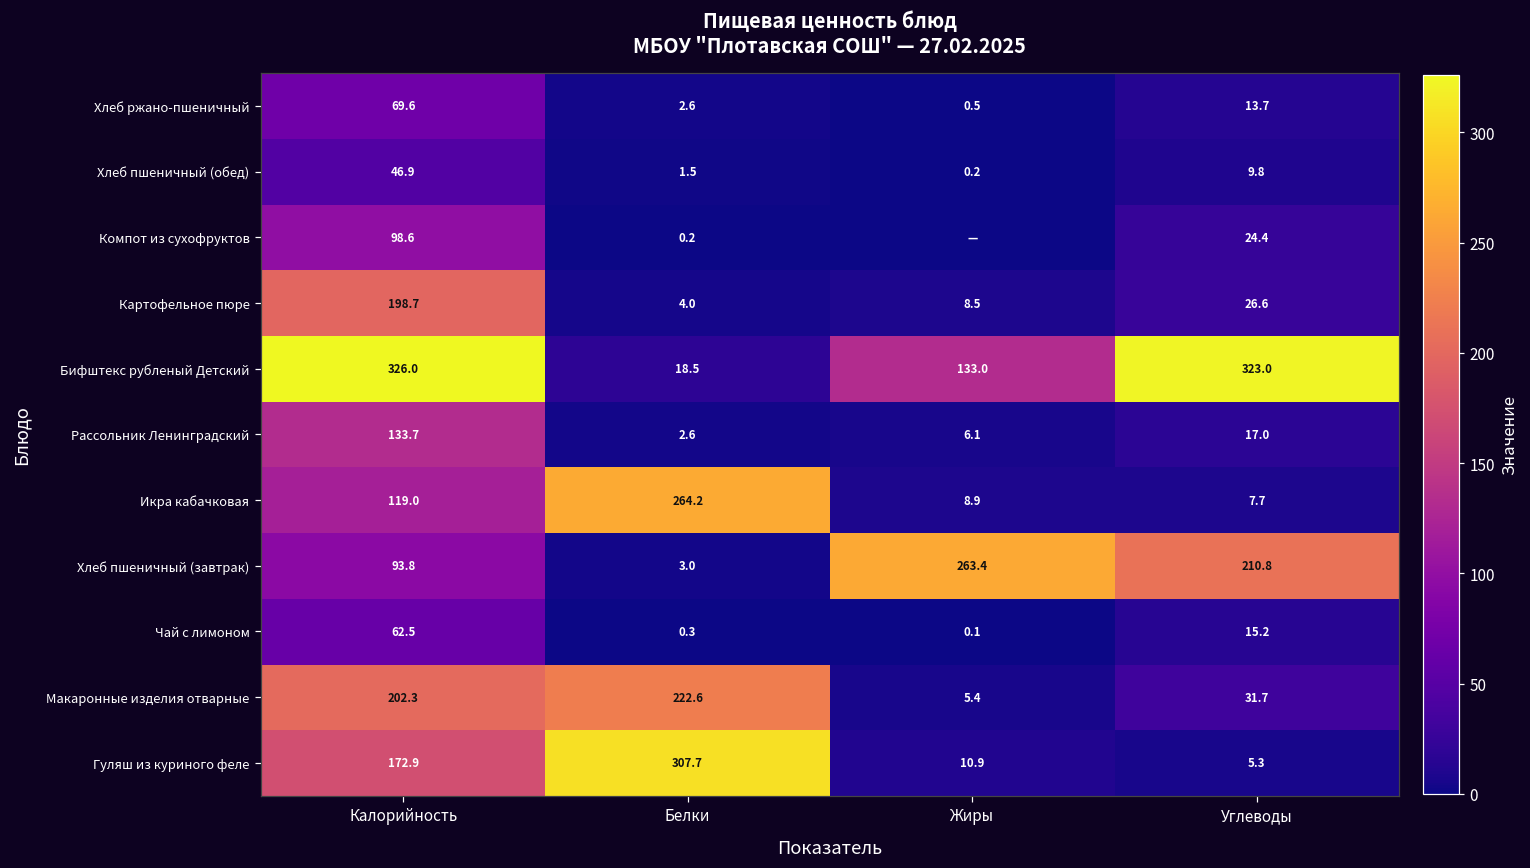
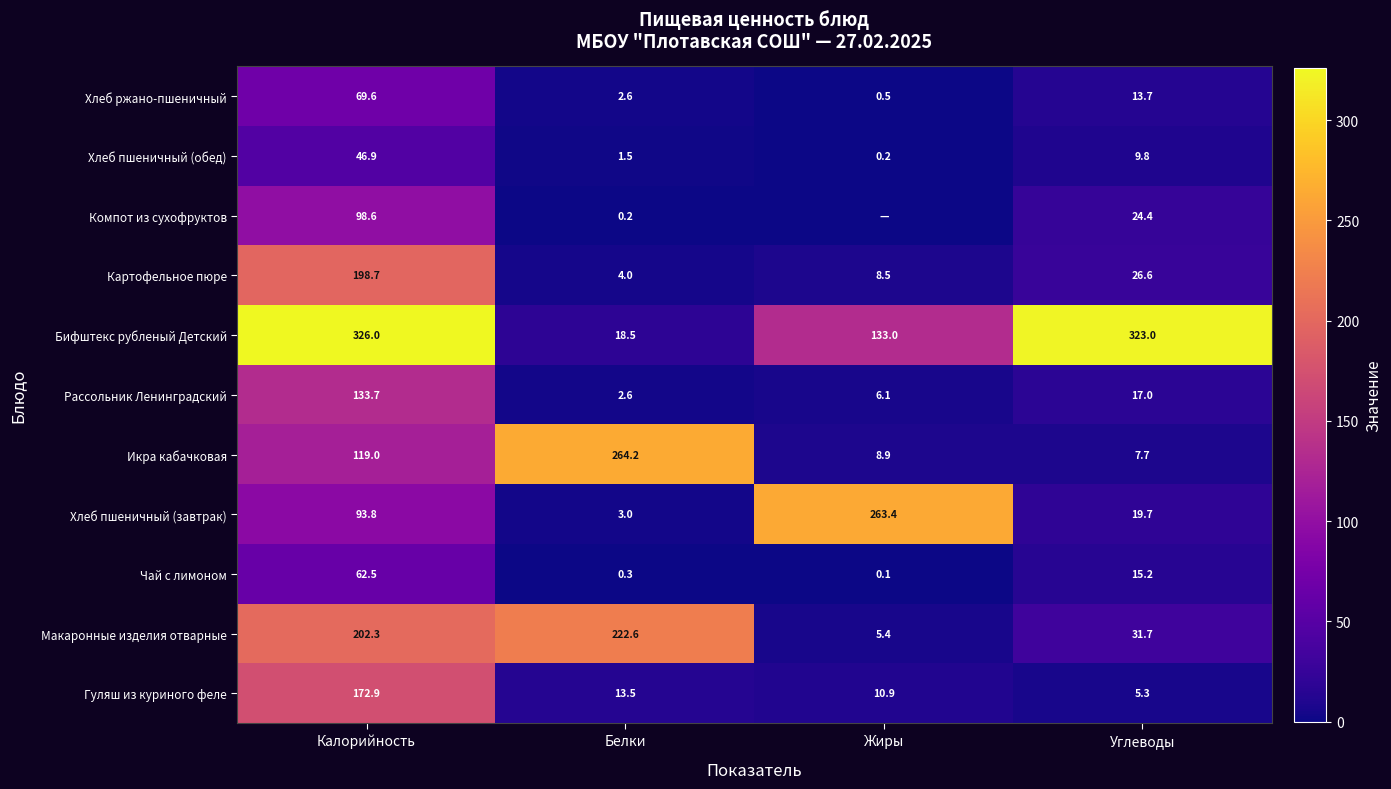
Хлеб пшеничный (завтрак), Углеводы: 210.8 -> 19.7
Гуляш из куриного феле, Белки: 307.7 -> 13.5
